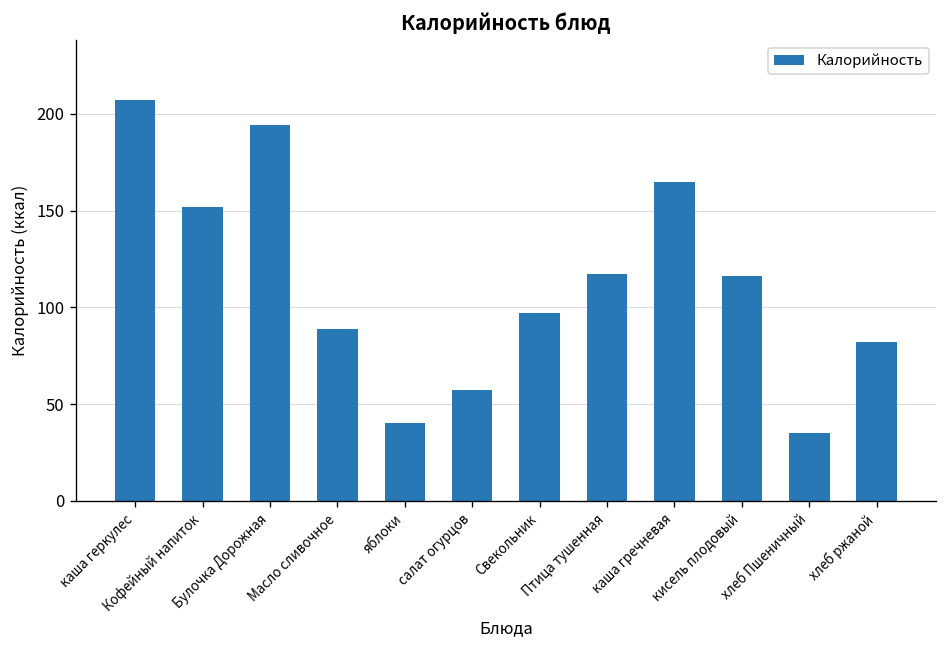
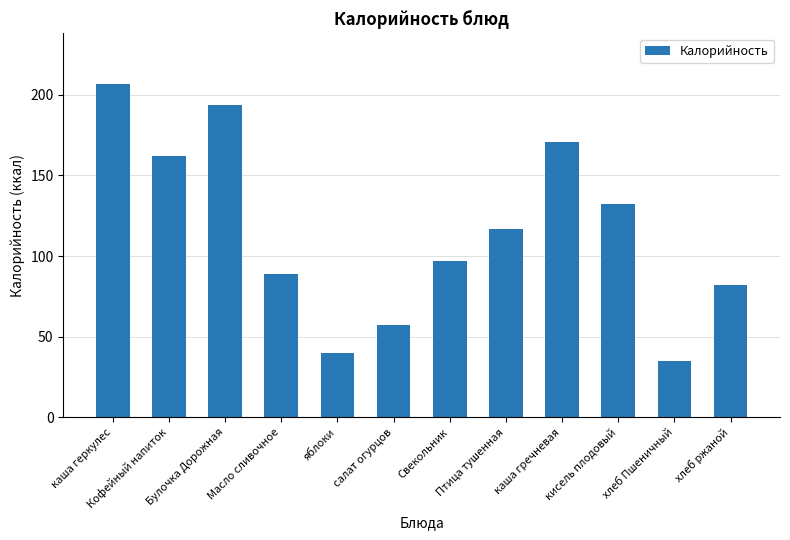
Кофейный напиток: 152 -> 162
каша гречневая: 165 -> 171
кисель плодовый: 116 -> 132
